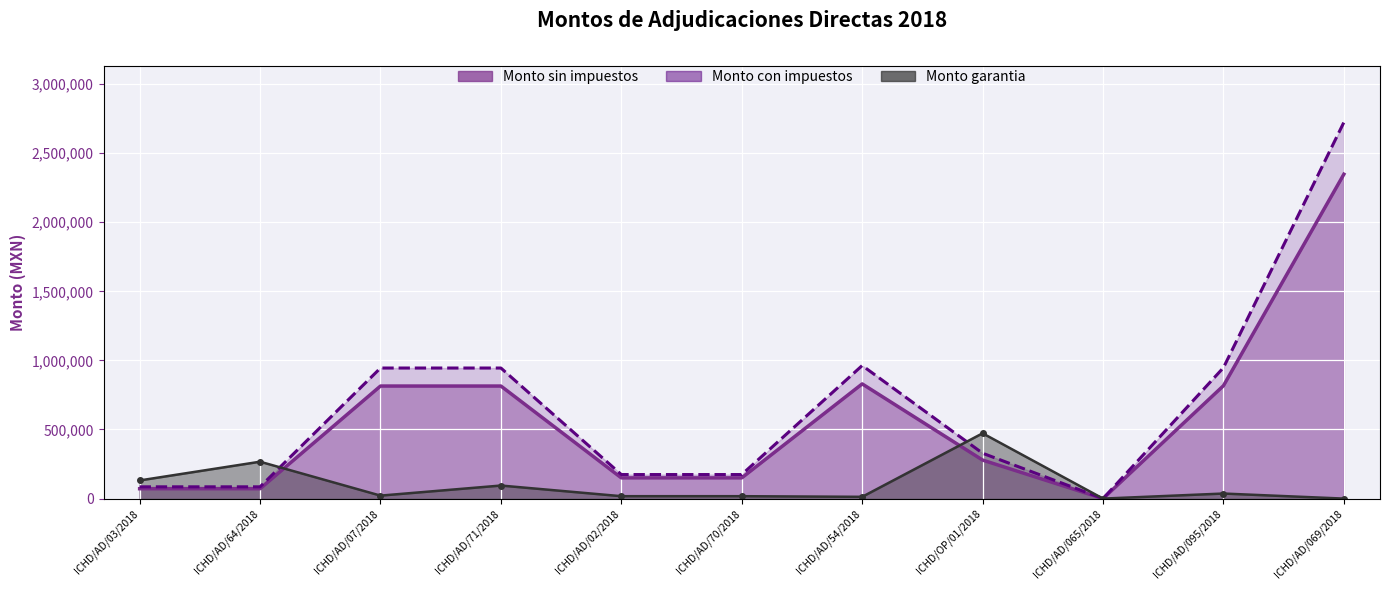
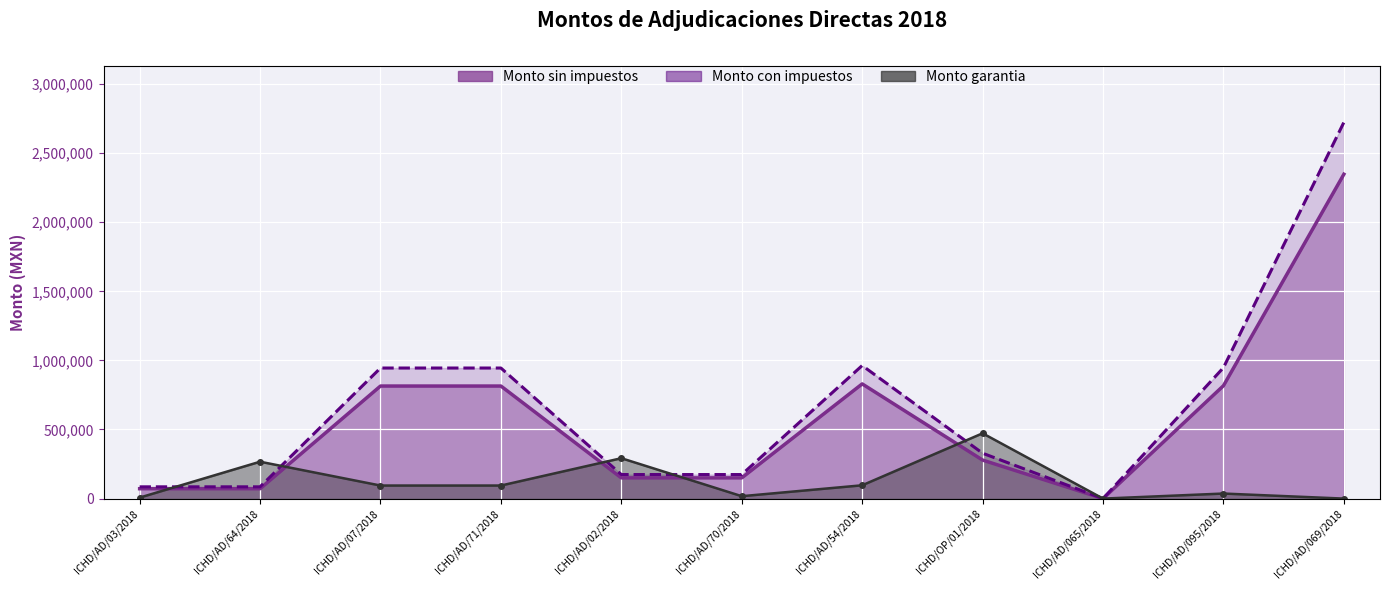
Monto garantia, ICHD/AD/03/2018: 130,000 -> 10,000
Monto garantia, ICHD/AD/07/2018: 20,000 -> 90,000
Monto garantia, ICHD/AD/02/2018: 20,000 -> 290,000
Monto garantia, ICHD/AD/54/2018: 10,000 -> 100,000
